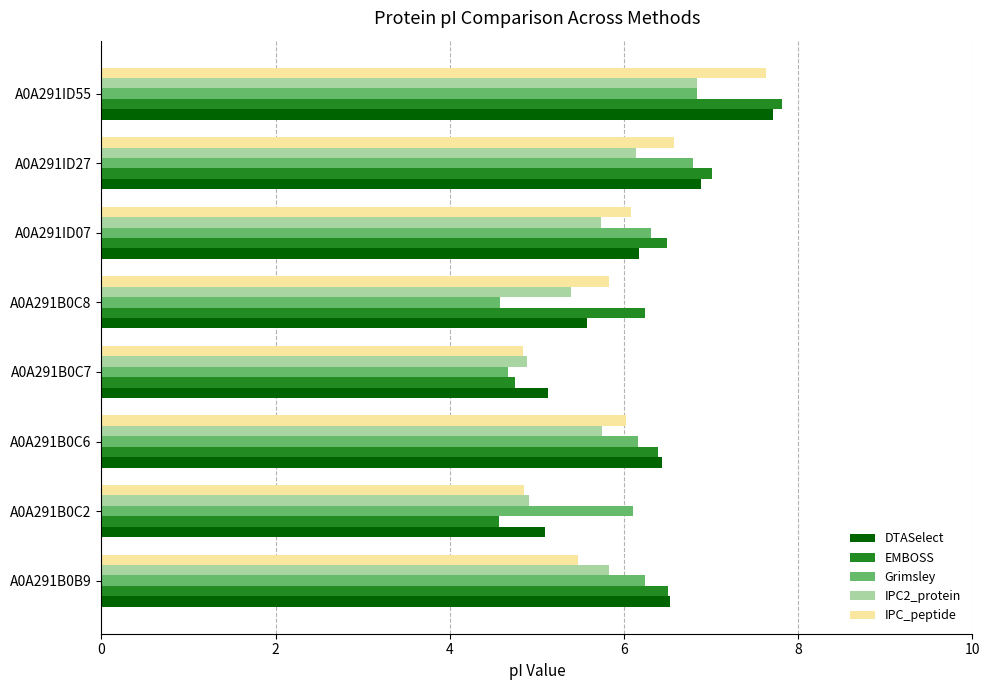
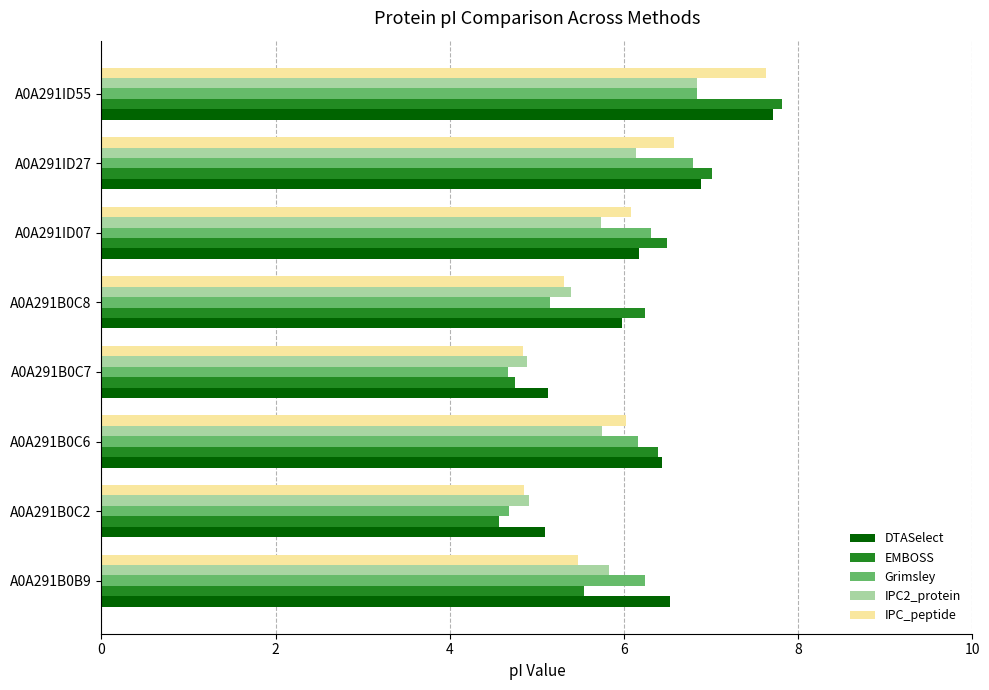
IPC_peptide, A0A291B0C8: 5.8 -> 5.3
Grimsley, A0A291B0C8: 4.6 -> 5.2
DTASelect, A0A291B0C8: 5.6 -> 6.0
Grimsley, A0A291B0C2: 6.1 -> 4.7
EMBOSS, A0A291B0B9: 6.5 -> 5.5
